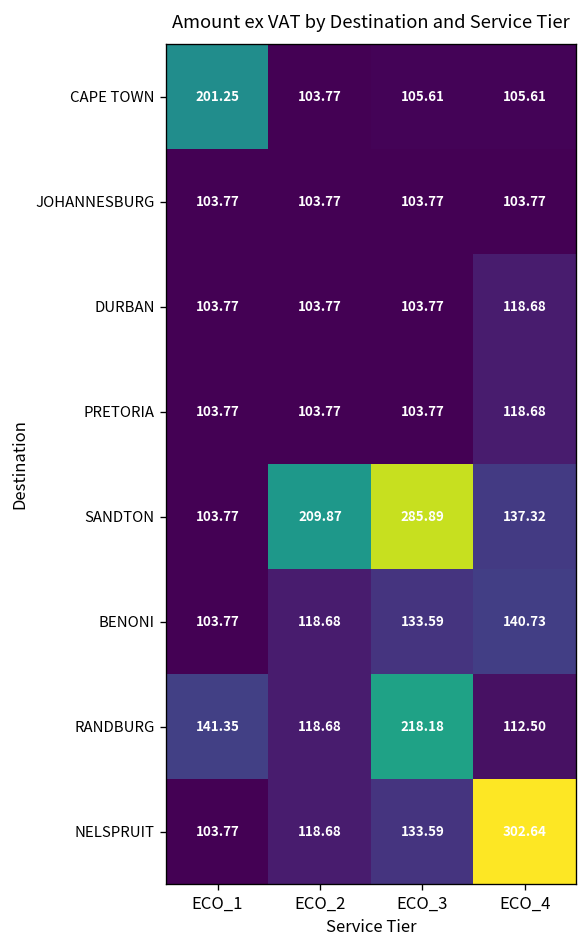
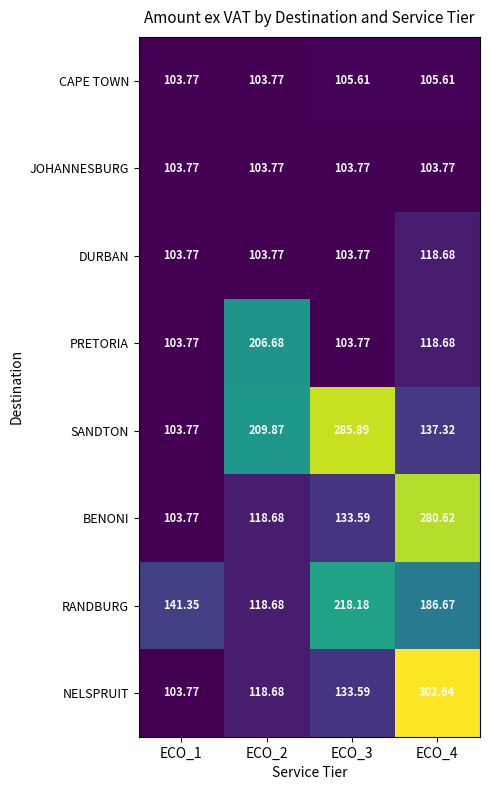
CAPE TOWN, ECO_1: 201.25 -> 103.77
PRETORIA, ECO_2: 103.77 -> 206.68
BENONI, ECO_4: 140.73 -> 280.62
RANDBURG, ECO_4: 112.50 -> 186.67
